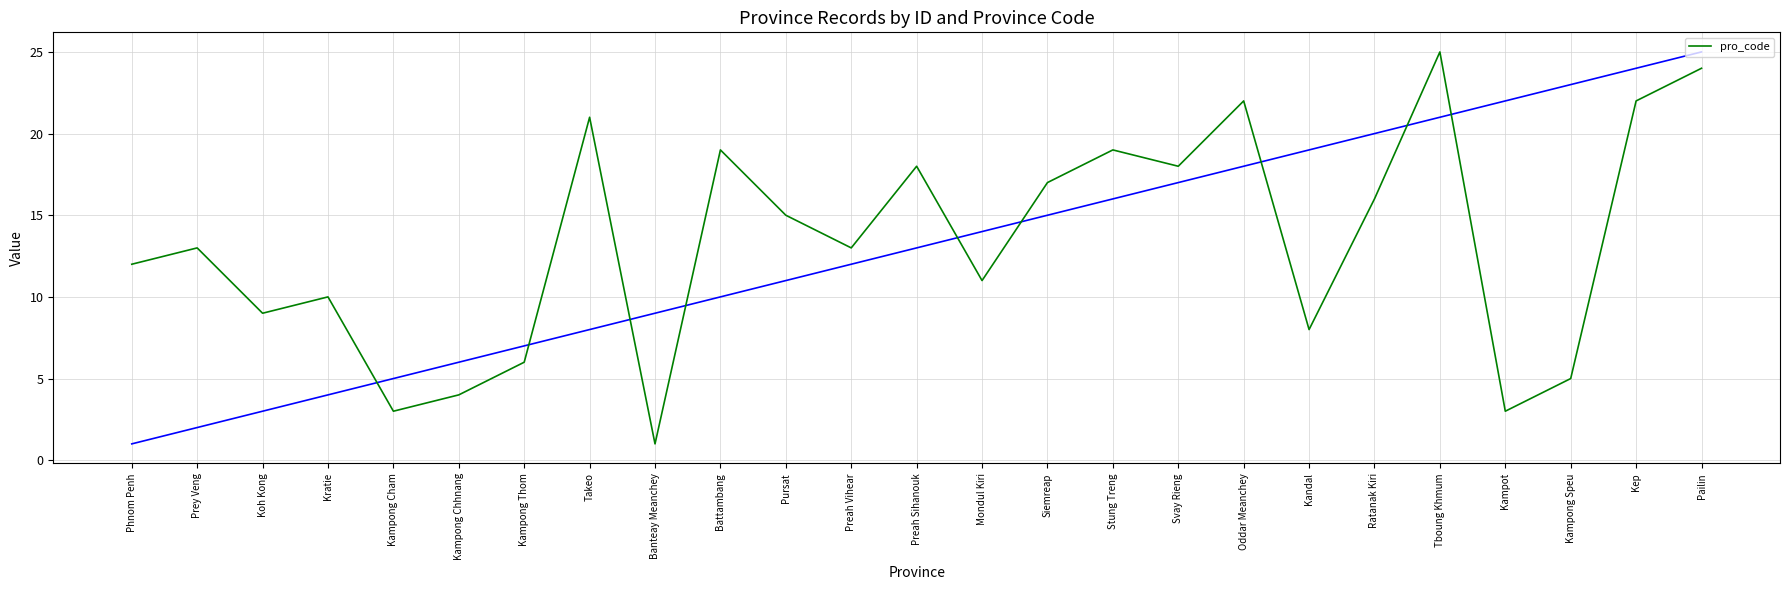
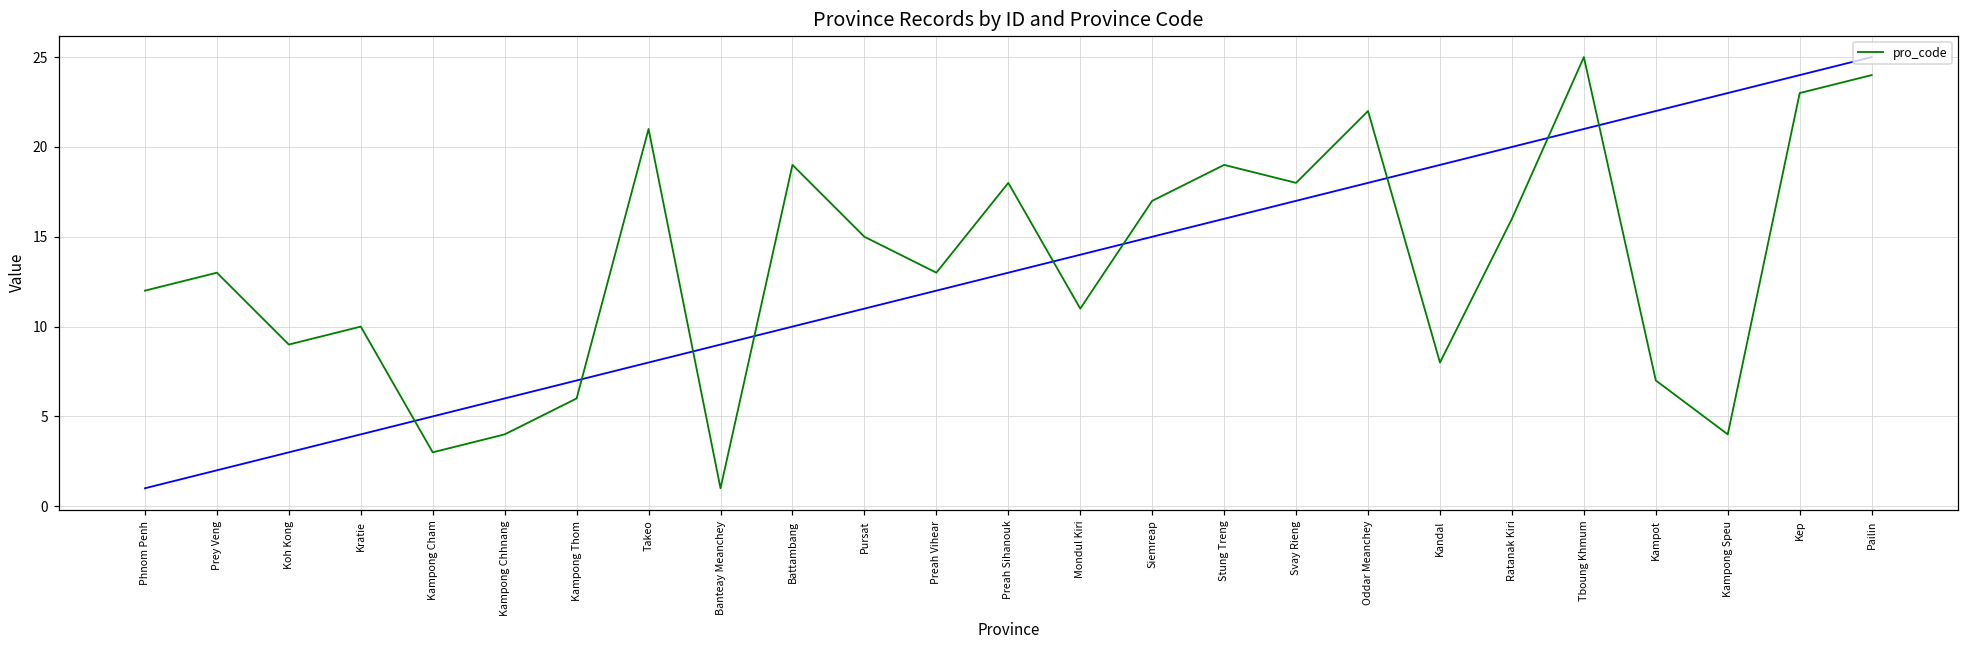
pro_code, Kampot: 3 -> 7
pro_code, Kampong Speu: 5 -> 4
pro_code, Kep: 22 -> 23
